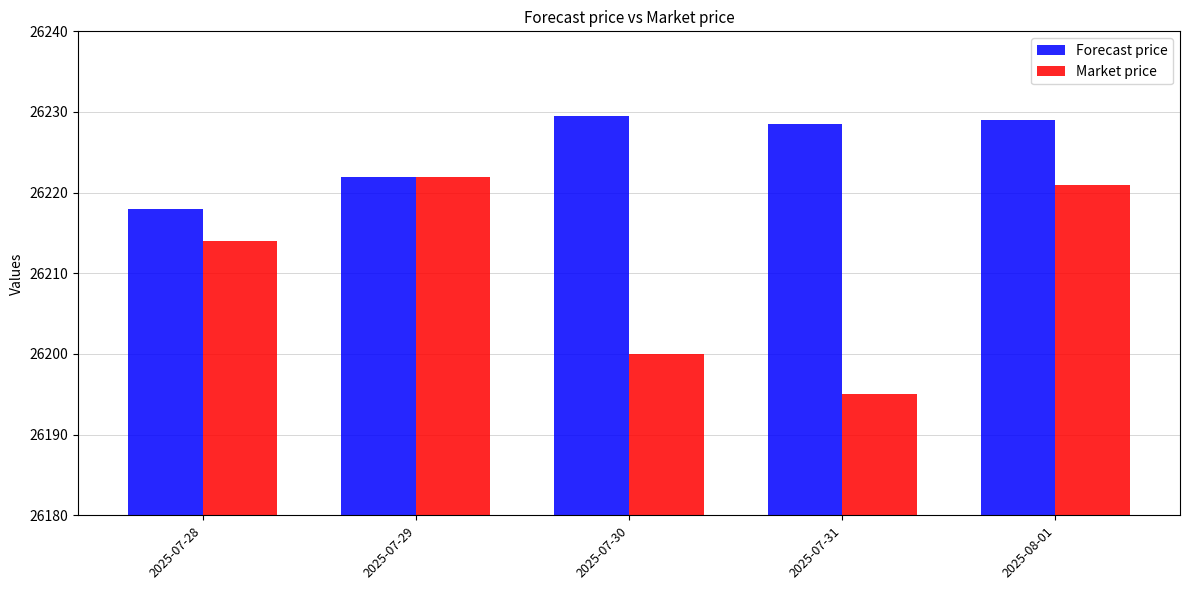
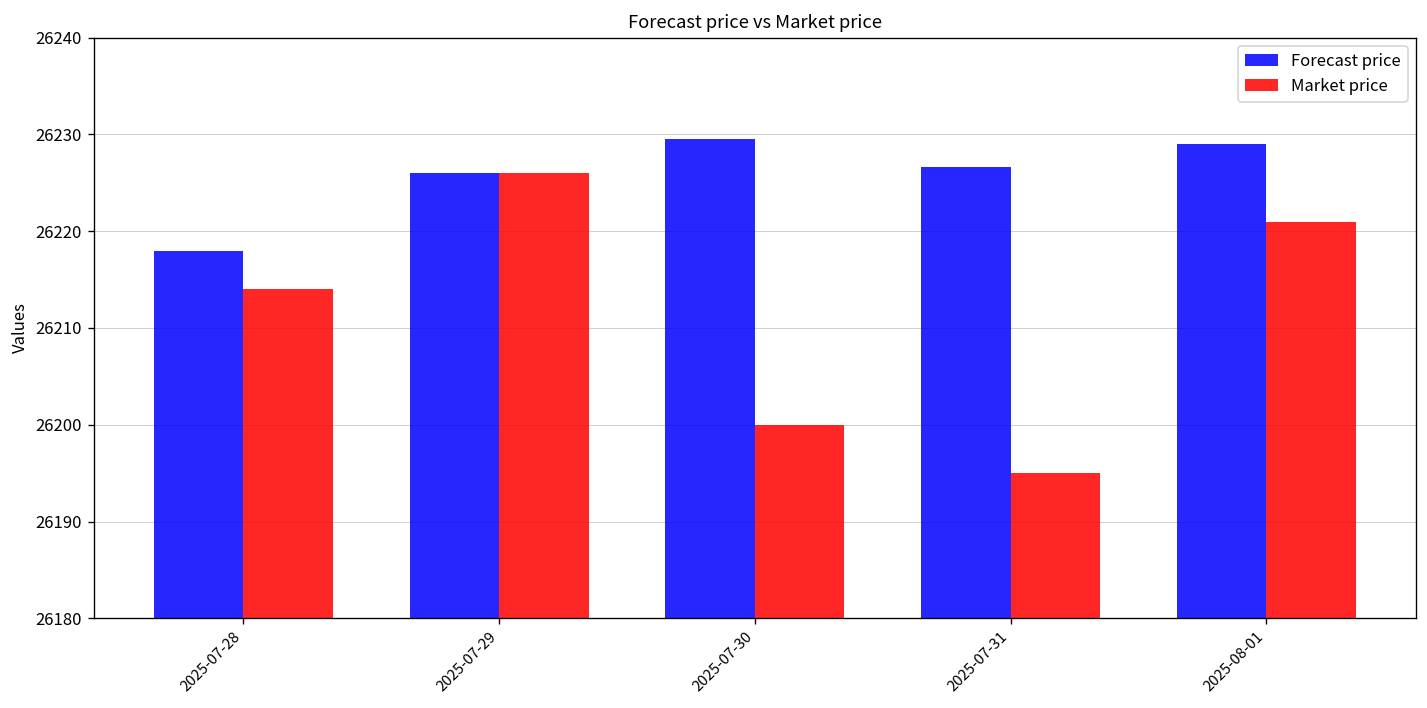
Forecast price, 2025-07-29: 26222 -> 26226
Market price, 2025-07-29: 26222 -> 26226
Forecast price, 2025-07-31: 26228 -> 26227
